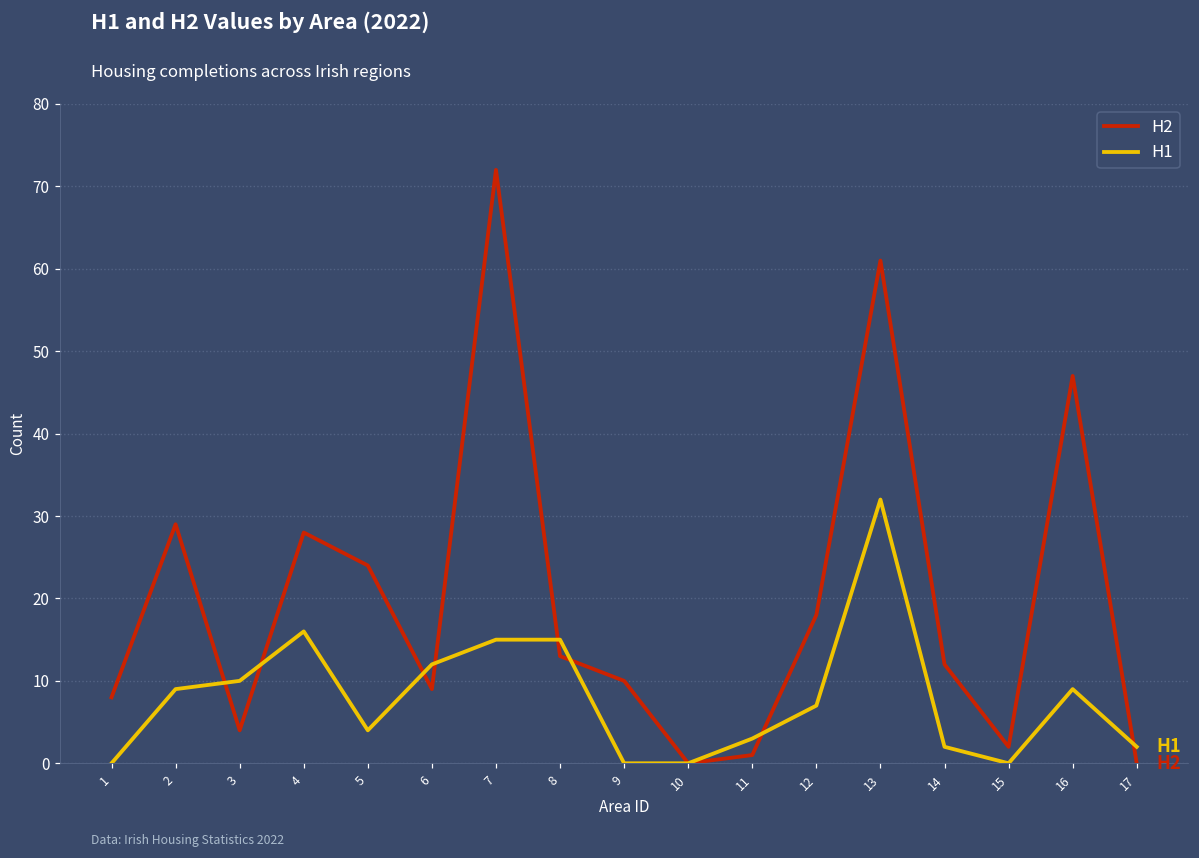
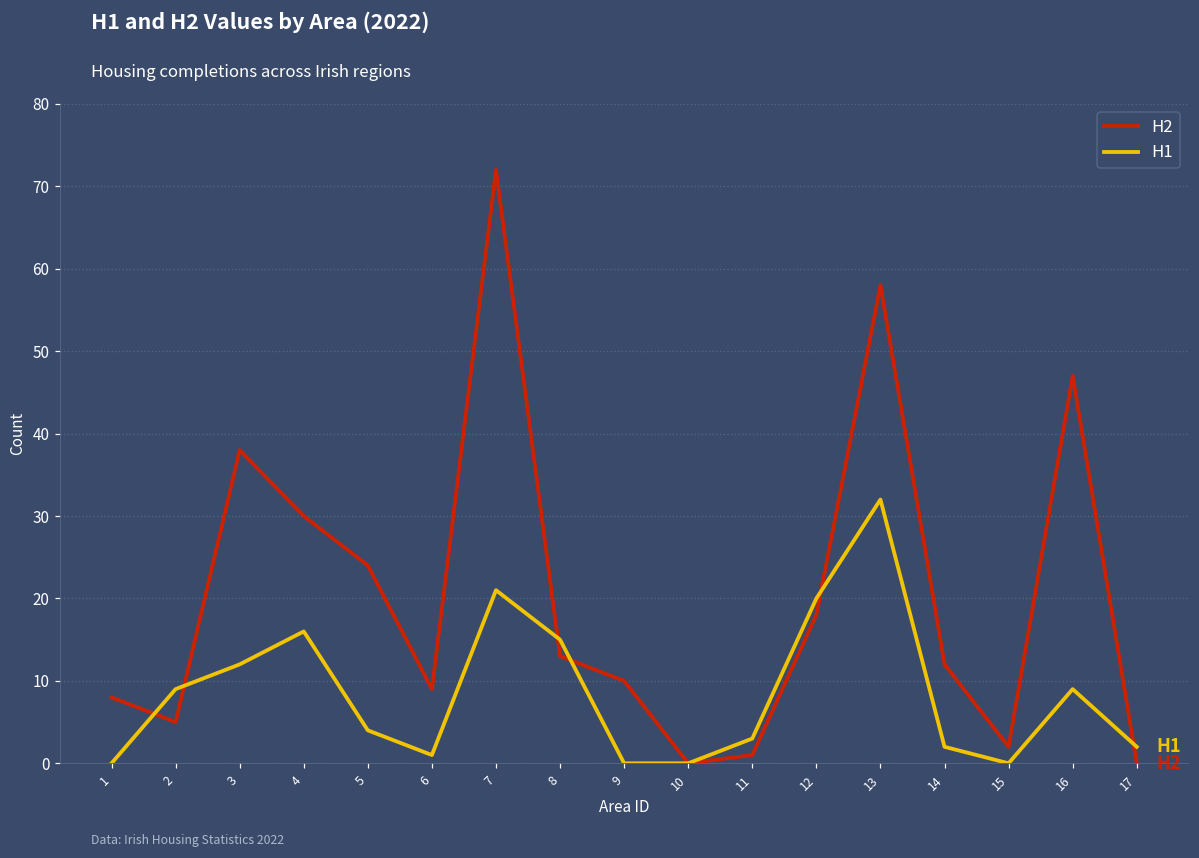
H2, 2: 29 -> 5
H2, 3: 4 -> 38
H1, 3: 10 -> 12
H2, 4: 28 -> 30
H1, 6: 12 -> 1
H1, 7: 15 -> 21
H1, 12: 7 -> 20
H2, 13: 61 -> 58
